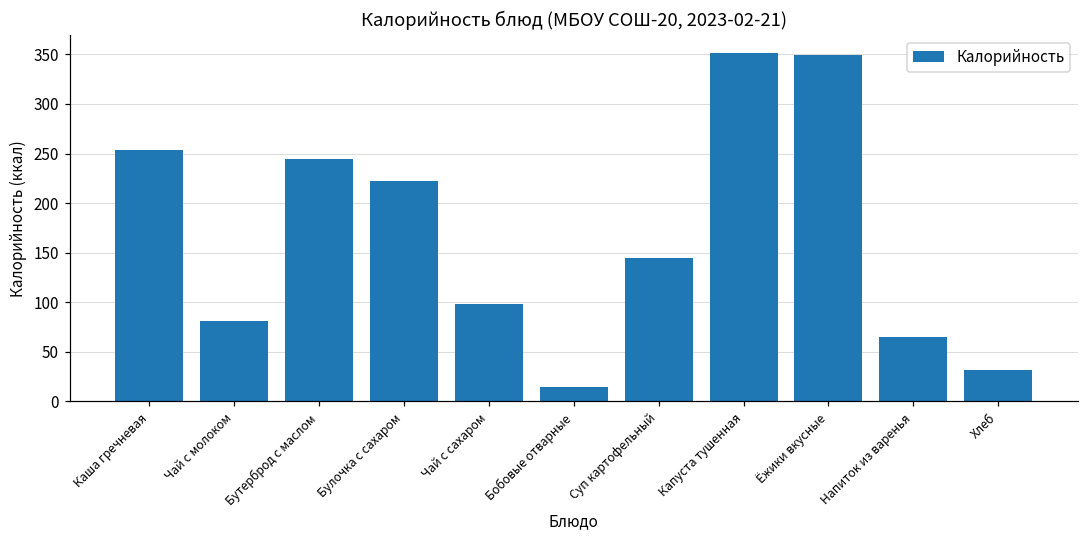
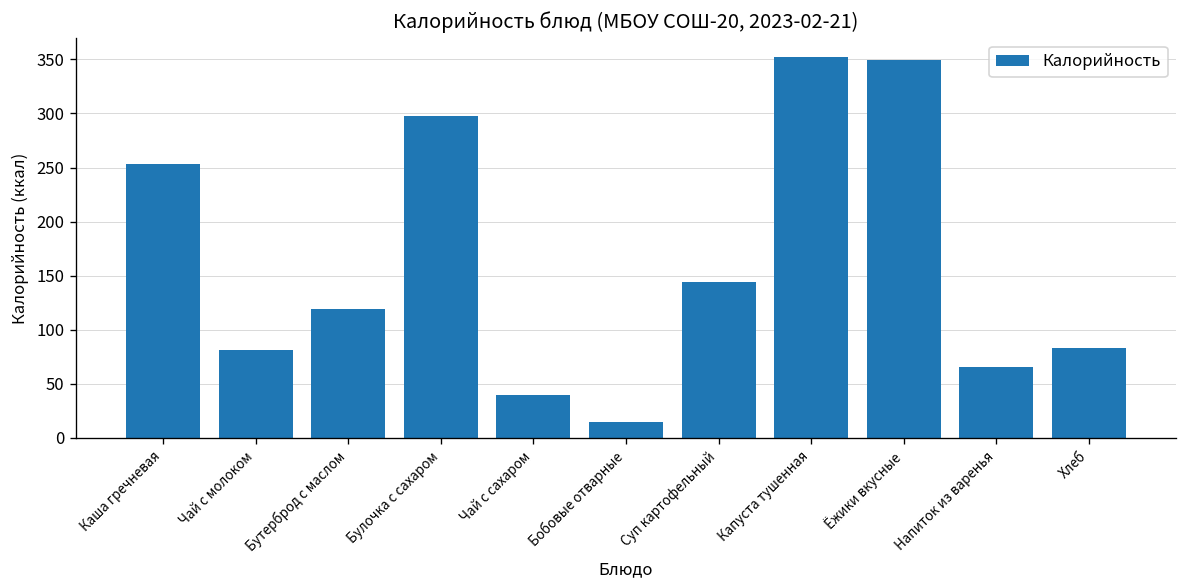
Бутерброд с маслом: 240 -> 120
Булочка с сахаром: 220 -> 300
Чай с сахаром: 100 -> 40
Хлеб: 30 -> 80
